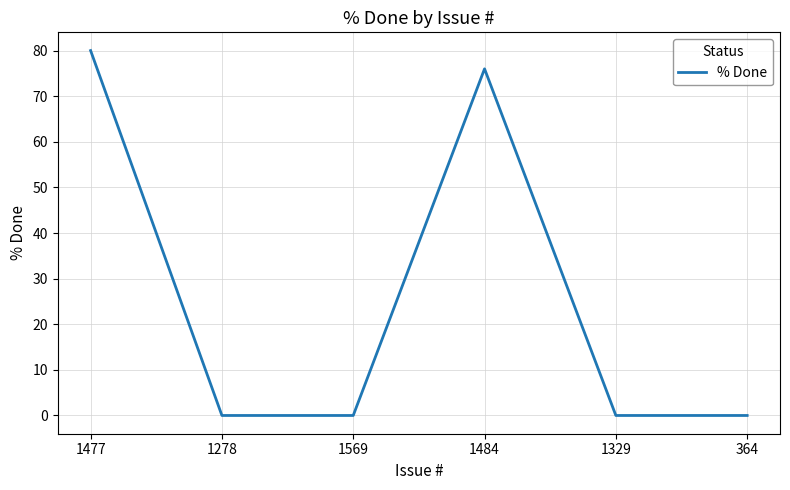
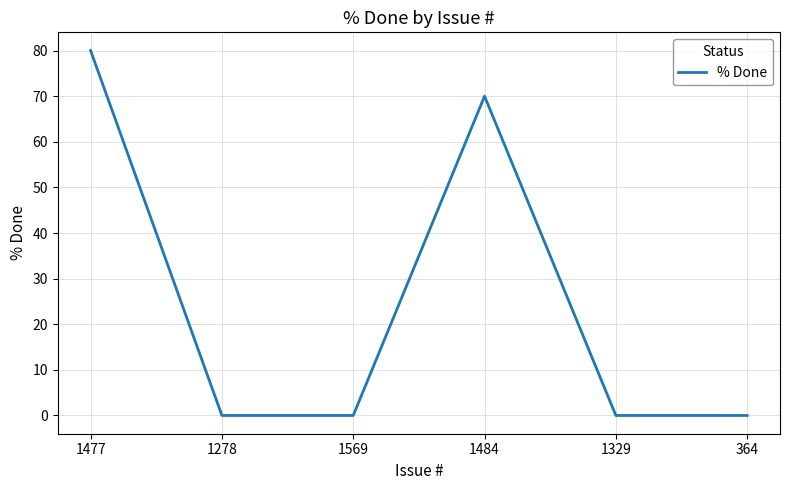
1484: 76 -> 70
